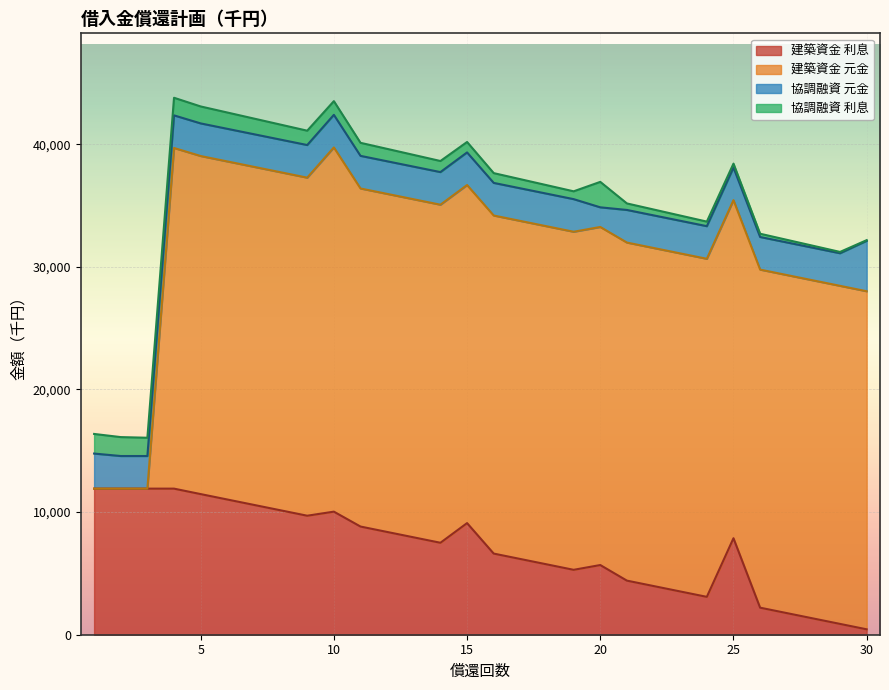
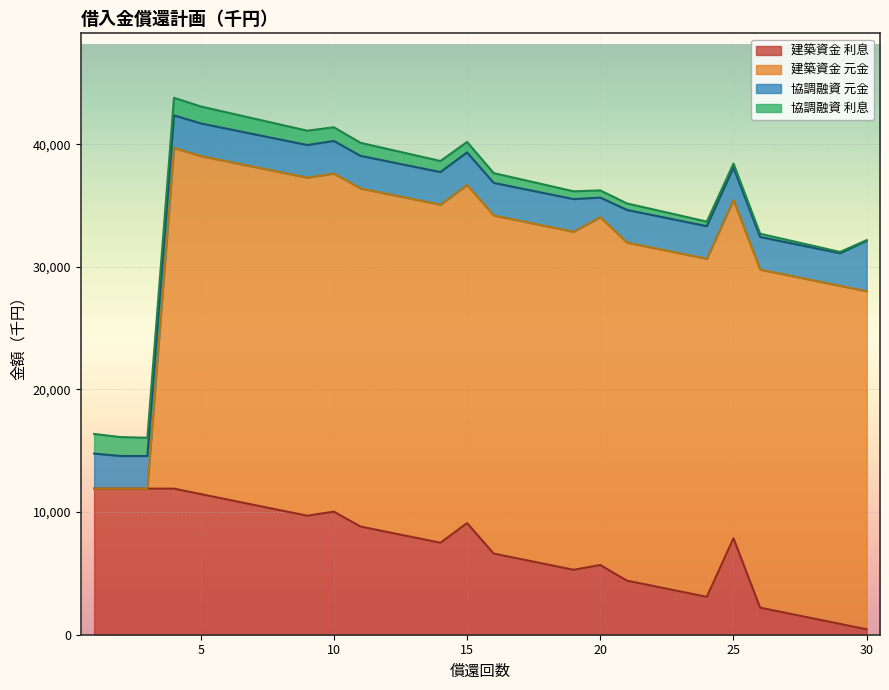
建築資金 元金, 10: 29,700 -> 27,600
建築資金 元金, 20: 27,600 -> 28,400
協調融資 利息, 20: 2,100 -> 600
